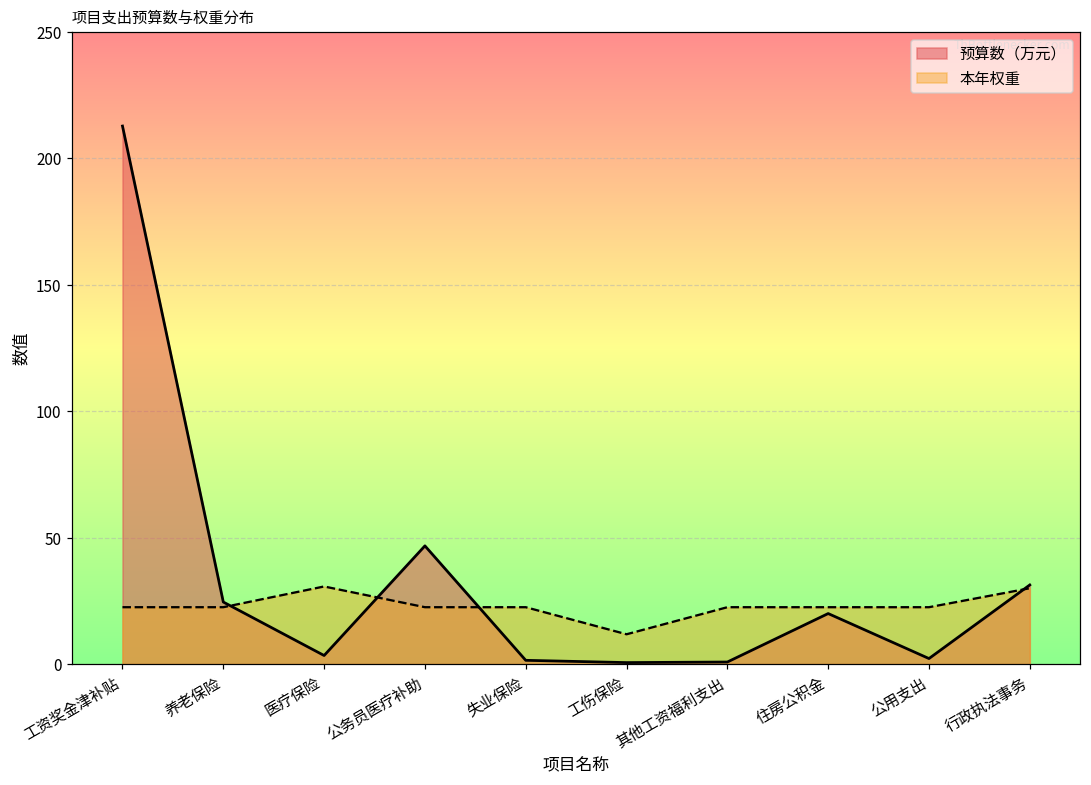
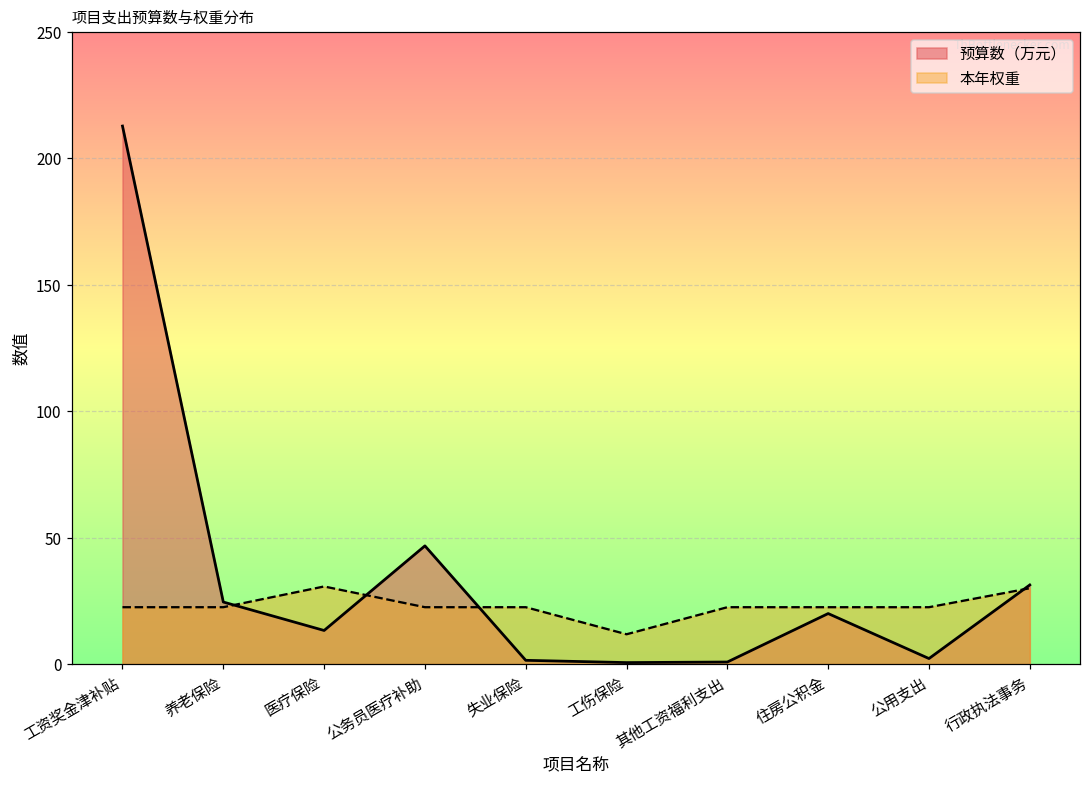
预算数（万元）, 医疗保险: 3 -> 13
